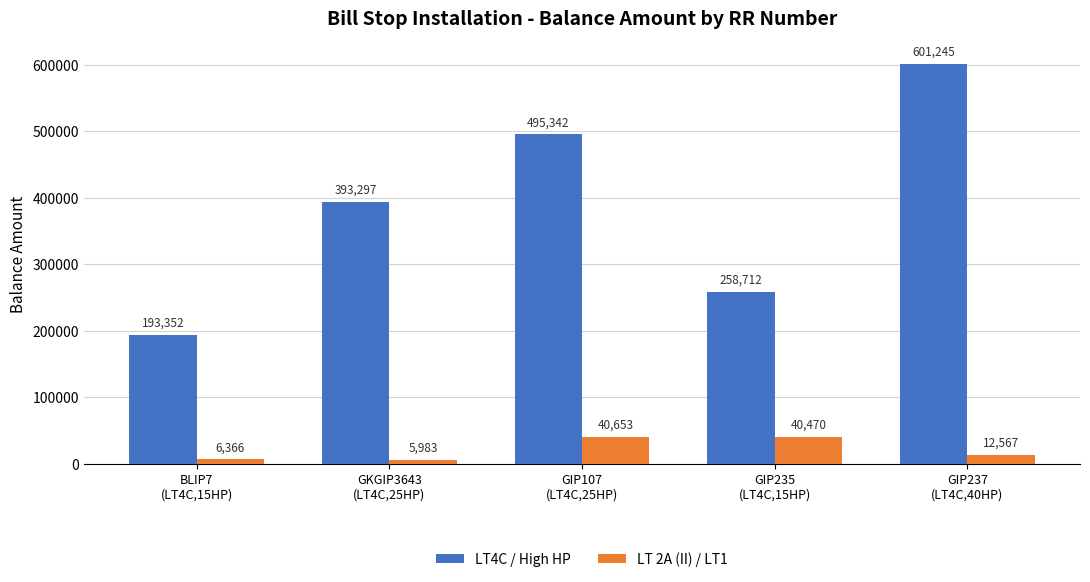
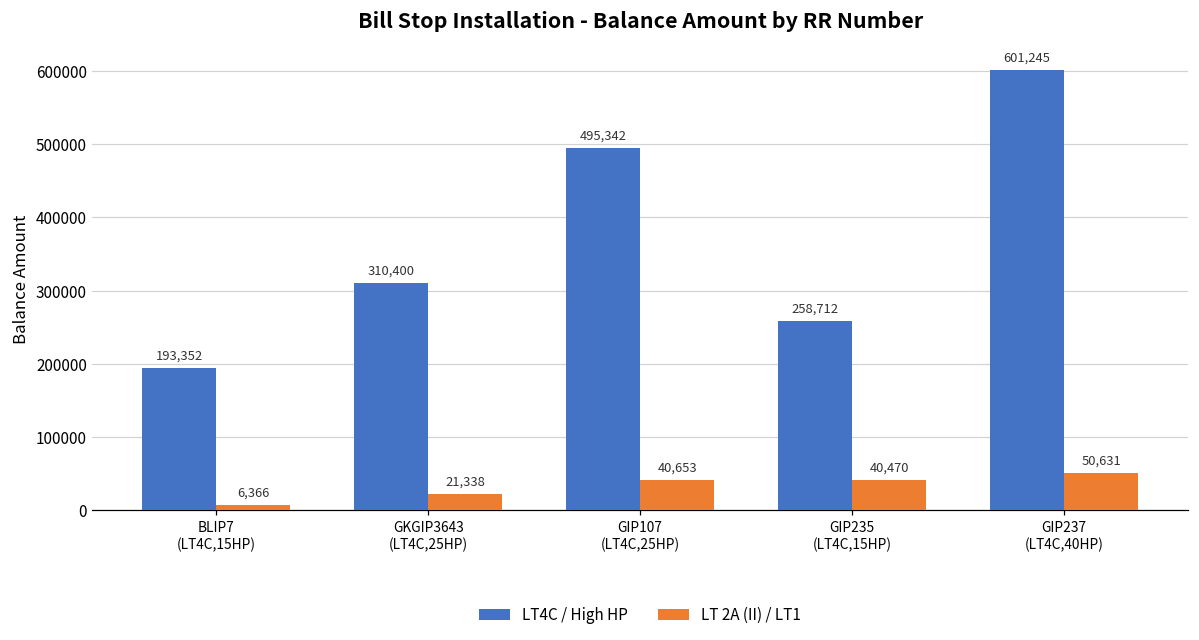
LT4C / High HP, GKGIP3643 (LT4C,25HP): 393,297 -> 310,400
LT 2A (II) / LT1, GKGIP3643 (LT4C,25HP): 5,983 -> 21,338
LT 2A (II) / LT1, GIP237 (LT4C,40HP): 12,567 -> 50,631
